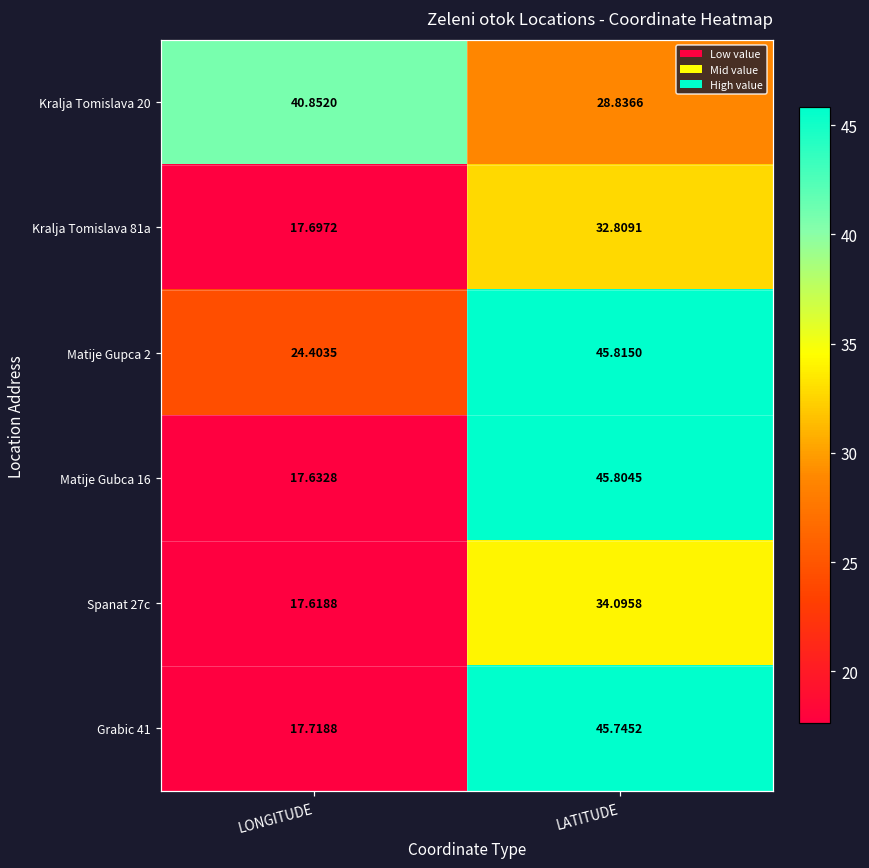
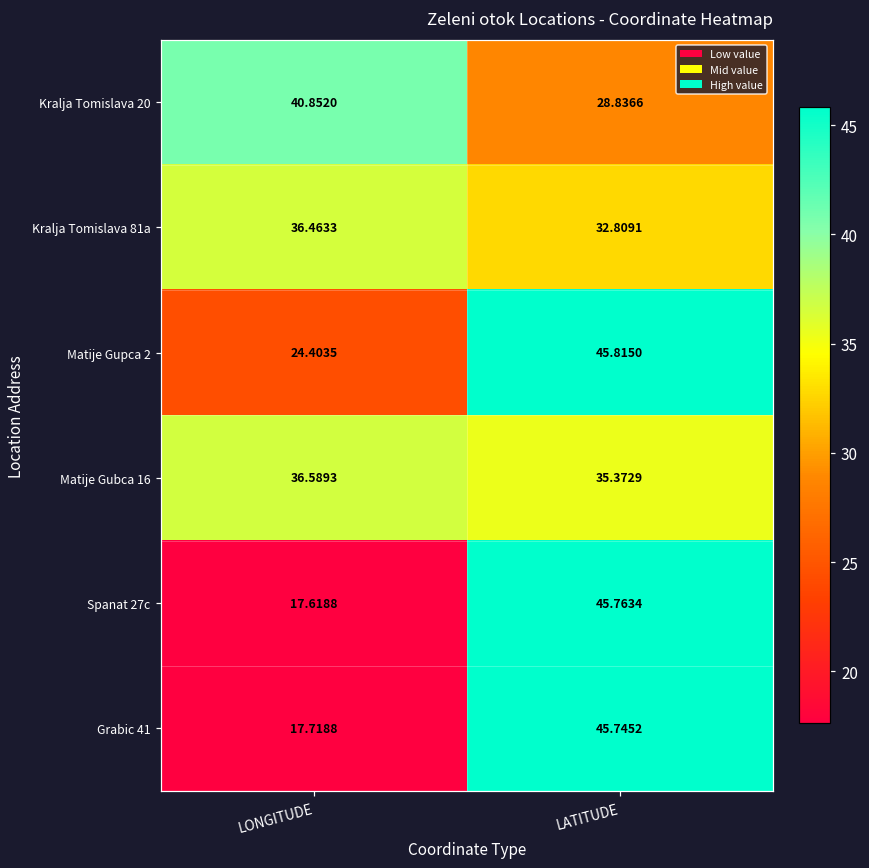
Kralja Tomislava 81a, LONGITUDE: 17.6972 -> 36.4633
Matije Gubca 16, LONGITUDE: 17.6328 -> 36.5893
Matije Gubca 16, LATITUDE: 45.8045 -> 35.3729
Spanat 27c, LATITUDE: 34.0958 -> 45.7634
